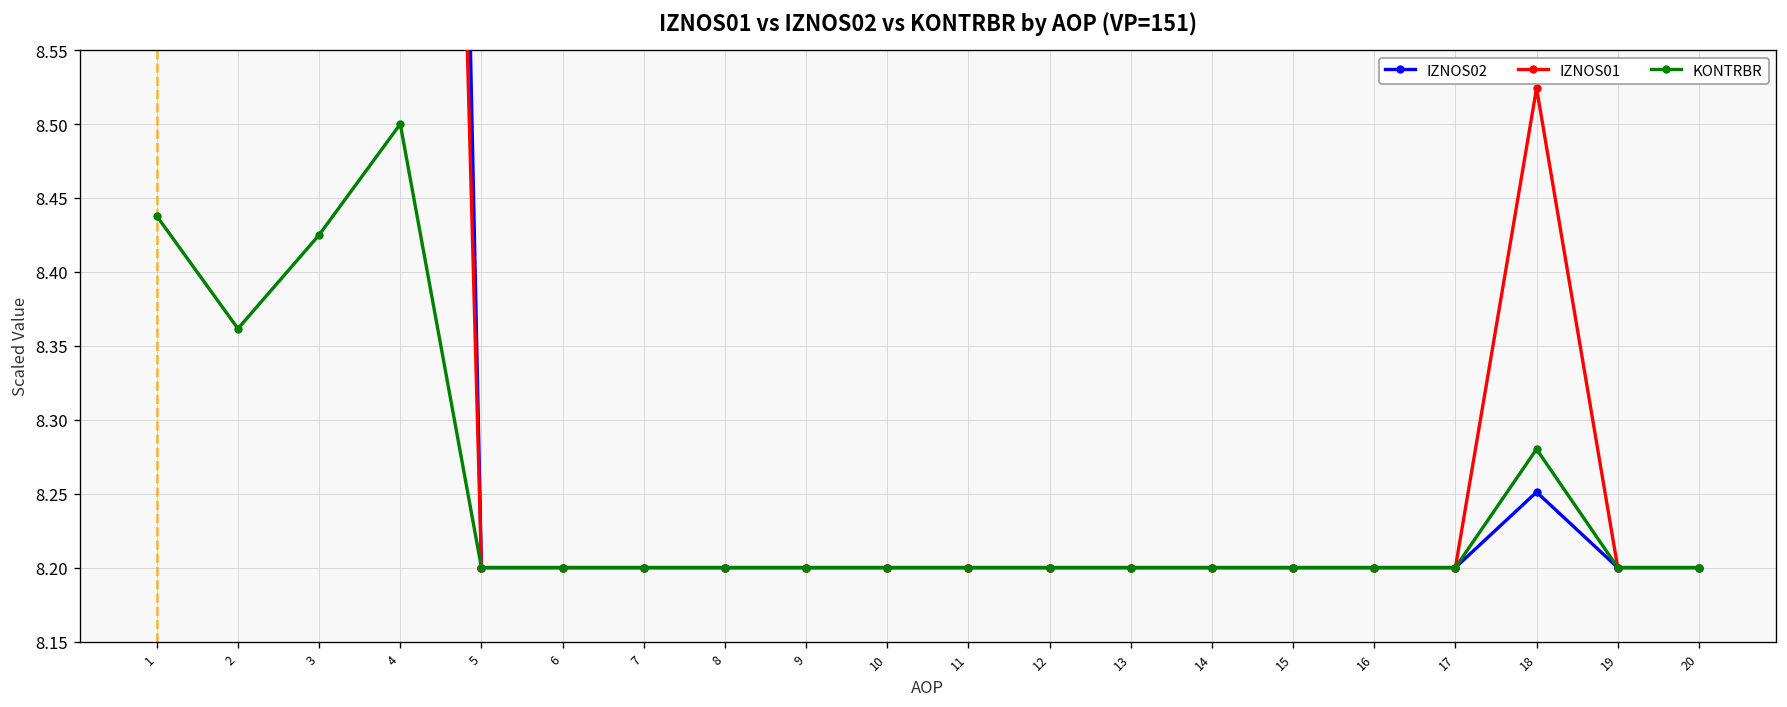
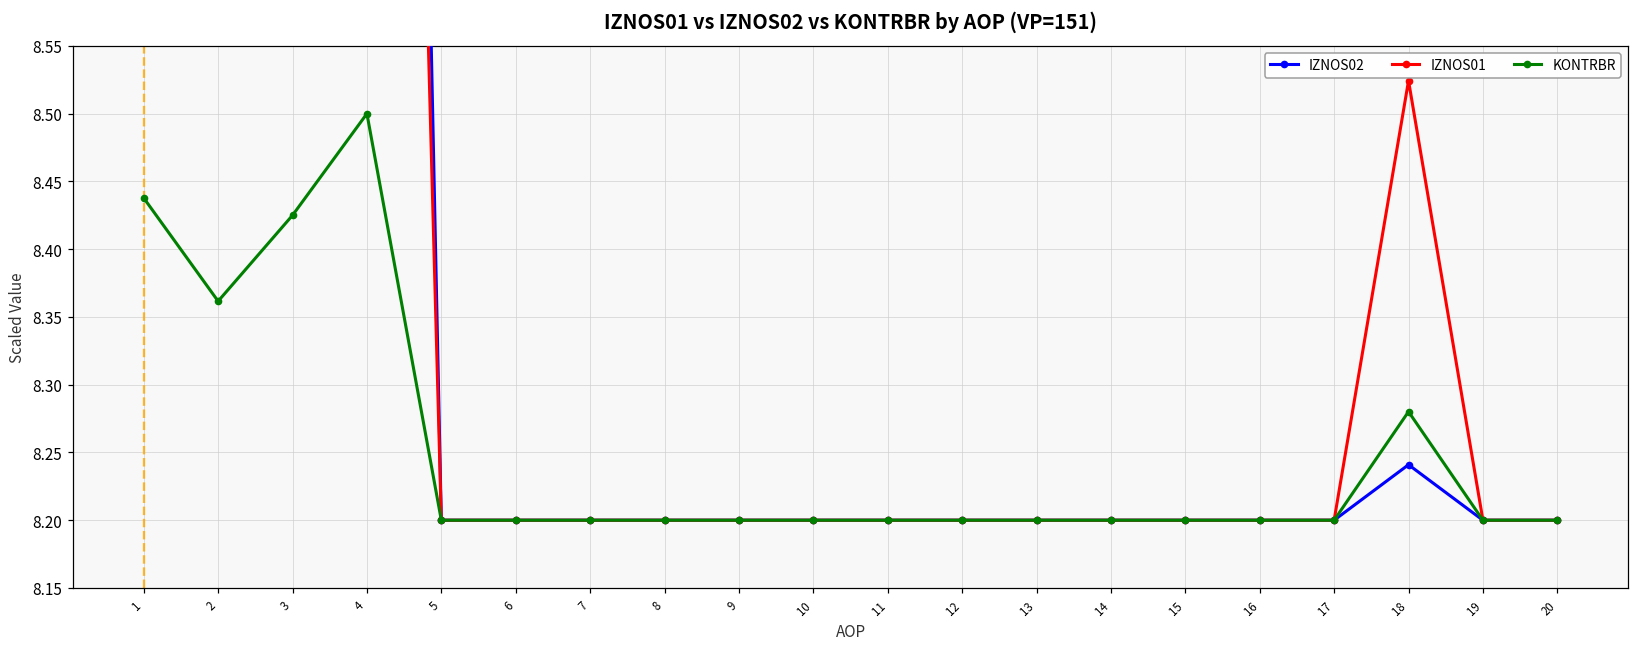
IZNOS02, 18: 8.251 -> 8.241
